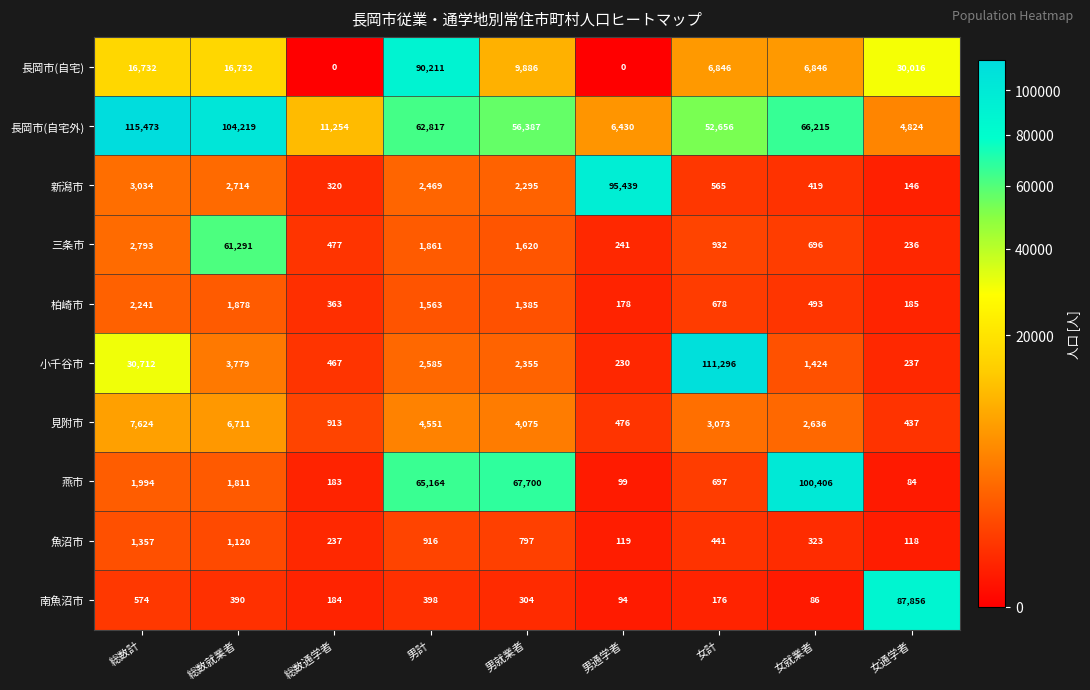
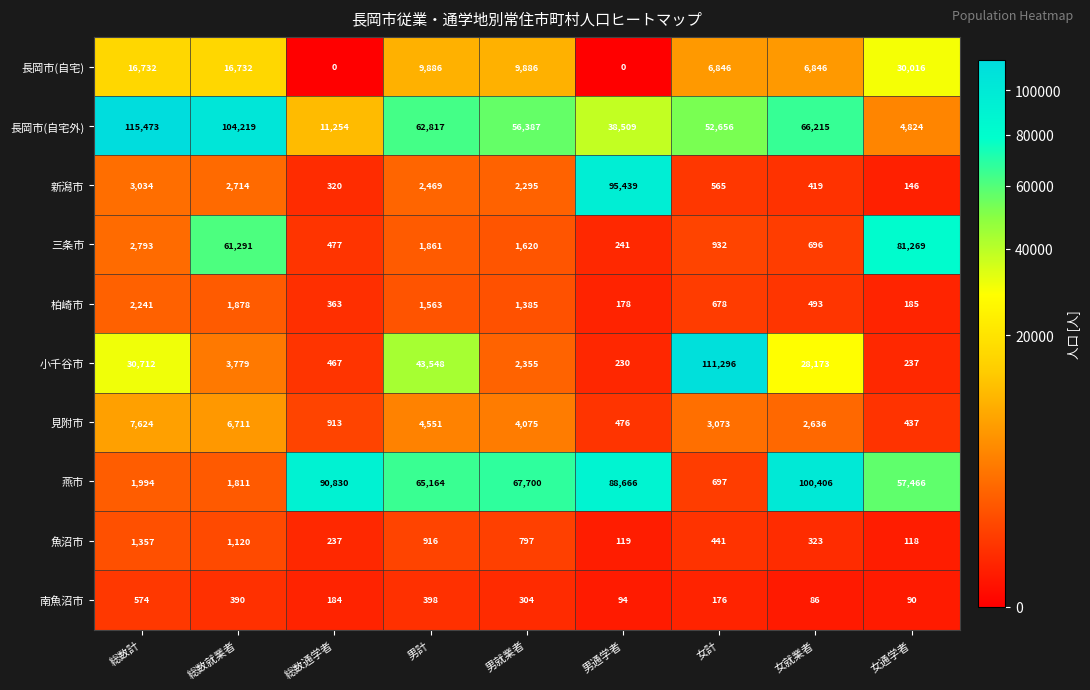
長岡市(自宅), 男計: 90,211 -> 9,886
長岡市(自宅外), 男通学者: 6,430 -> 38,509
三条市, 女通学者: 236 -> 81,269
小千谷市, 男計: 2,585 -> 43,548
小千谷市, 女就業者: 1,424 -> 28,173
燕市, 総数通学者: 183 -> 90,830
燕市, 男通学者: 99 -> 88,666
燕市, 女通学者: 84 -> 57,466
南魚沼市, 女通学者: 87,856 -> 90
